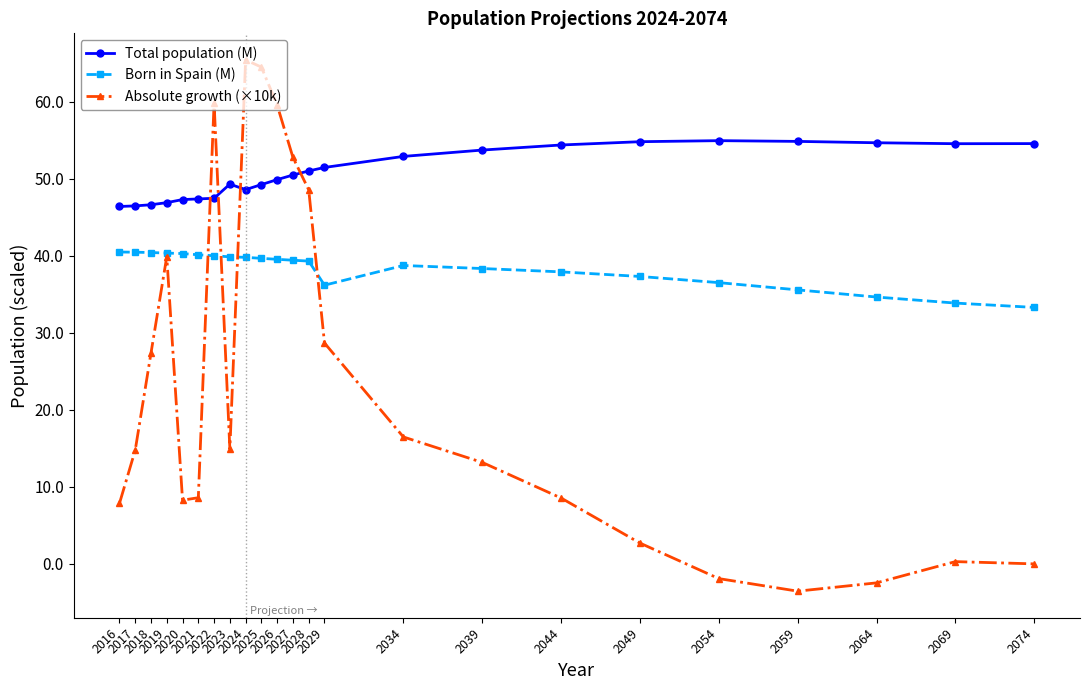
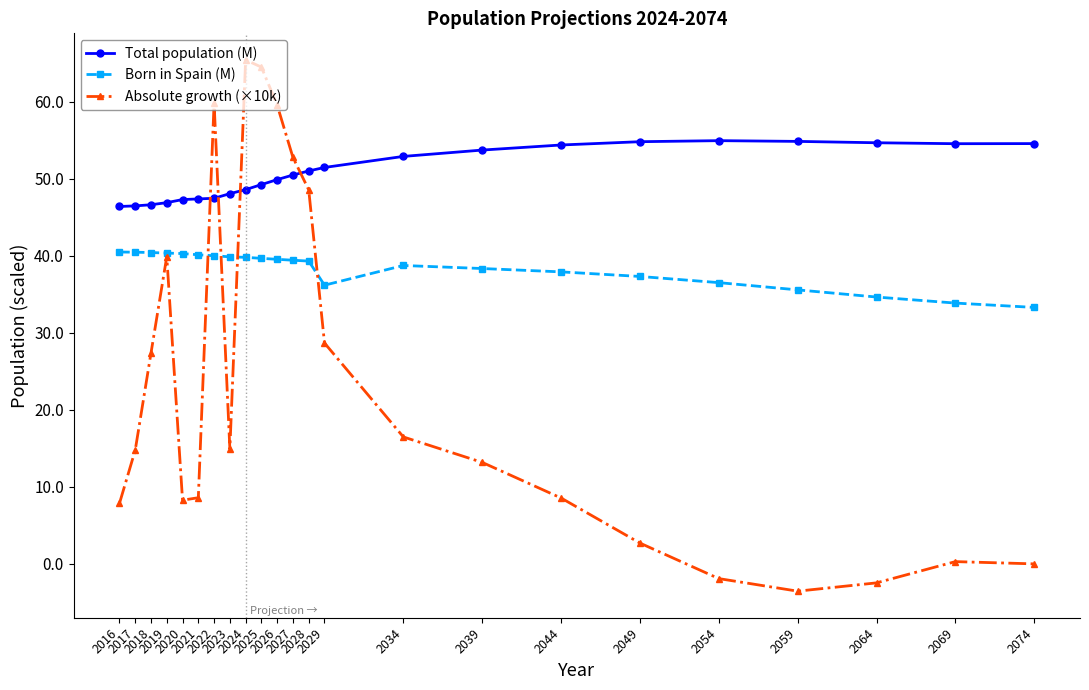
Total population (M), 2023: 49 -> 48
